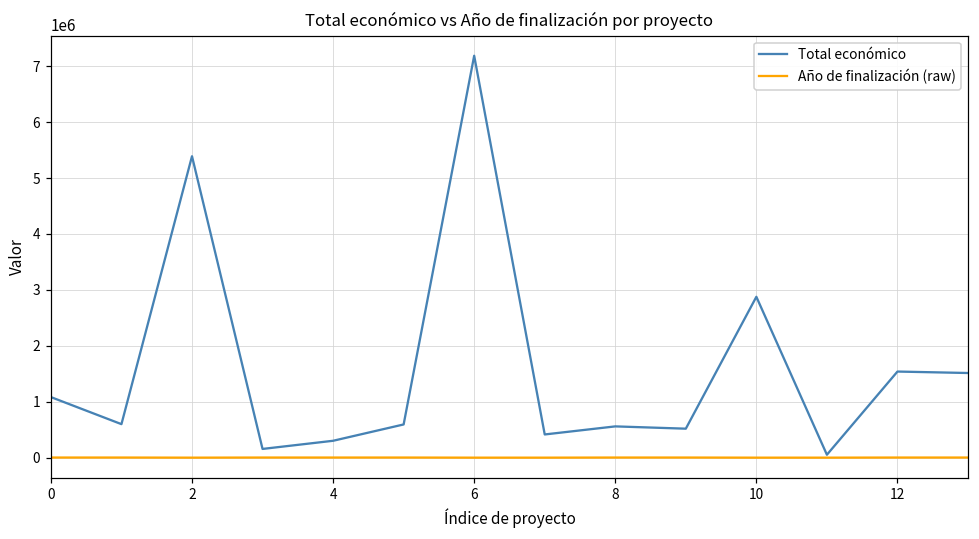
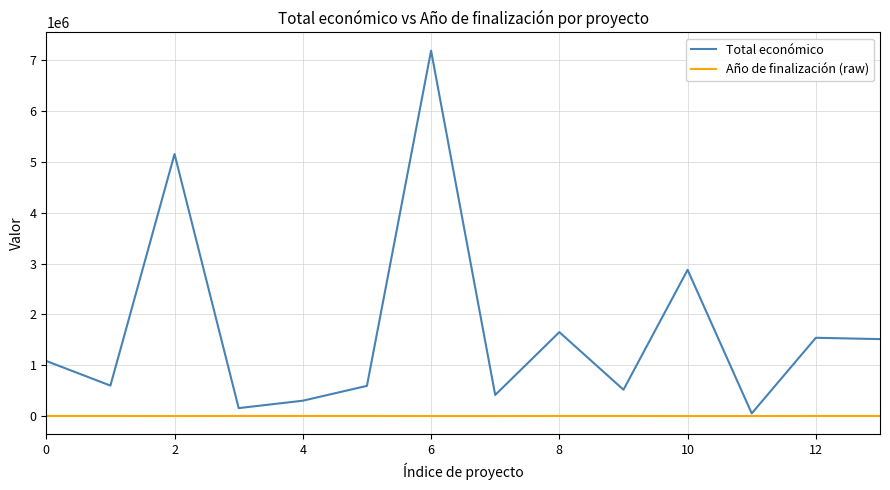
Total económico, 2: 5400000 -> 5200000
Total económico, 8: 600000 -> 1700000
